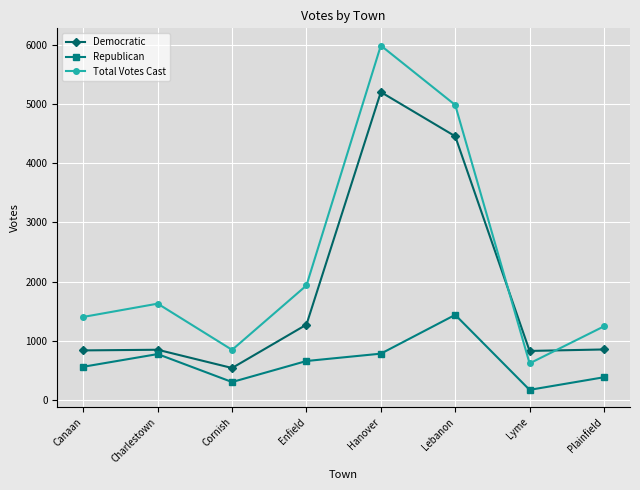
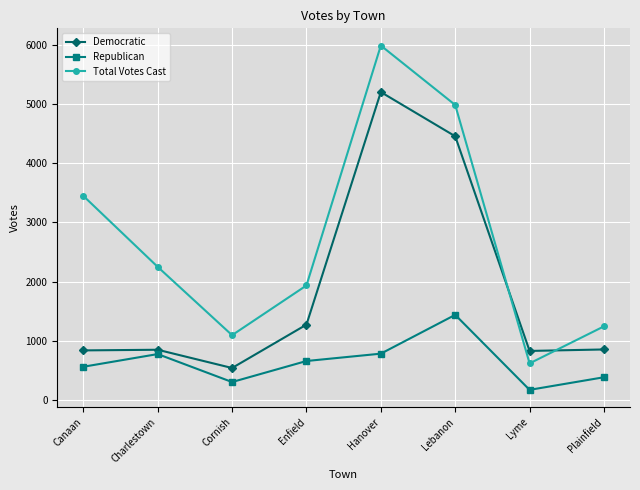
Total Votes Cast, Canaan: 1400 -> 3400
Total Votes Cast, Charlestown: 1600 -> 2300
Total Votes Cast, Cornish: 800 -> 1100
